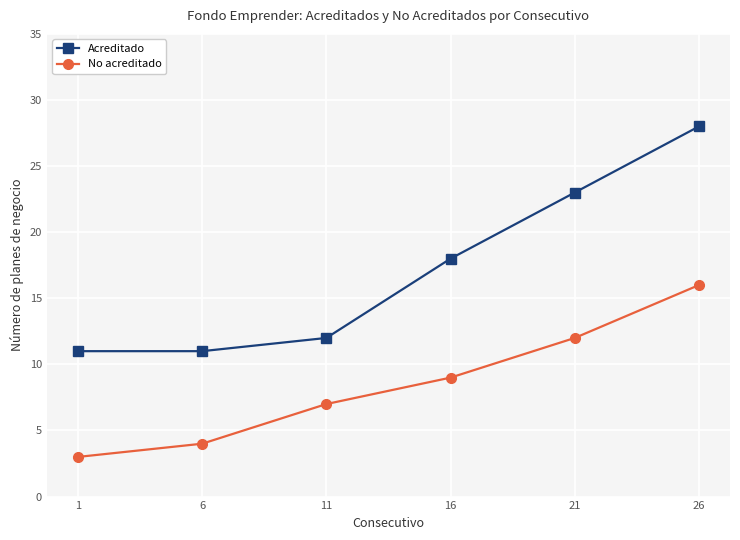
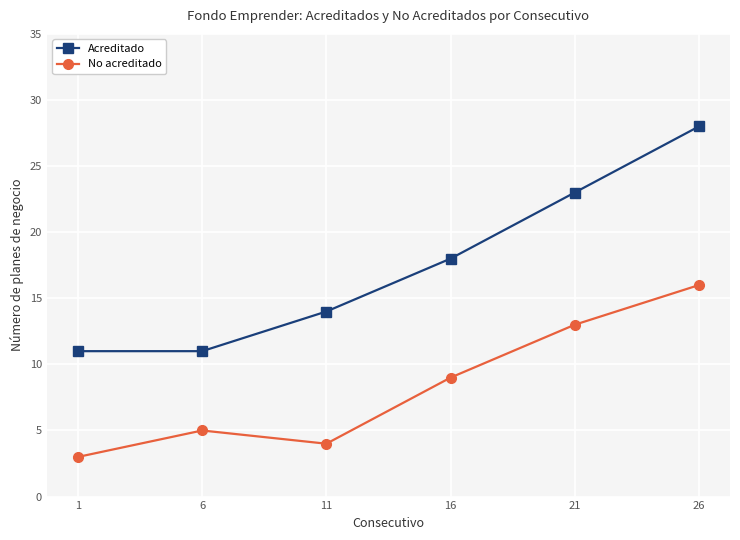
No acreditado, 6: 4 -> 5
Acreditado, 11: 12 -> 14
No acreditado, 11: 7 -> 4
No acreditado, 21: 12 -> 13
